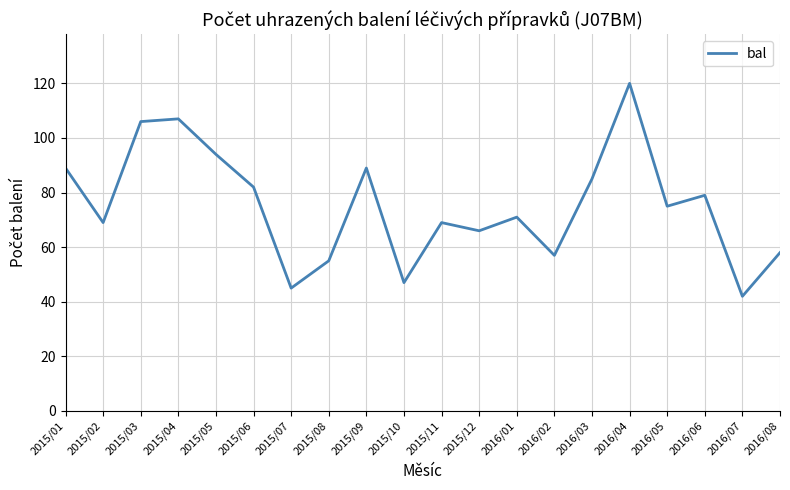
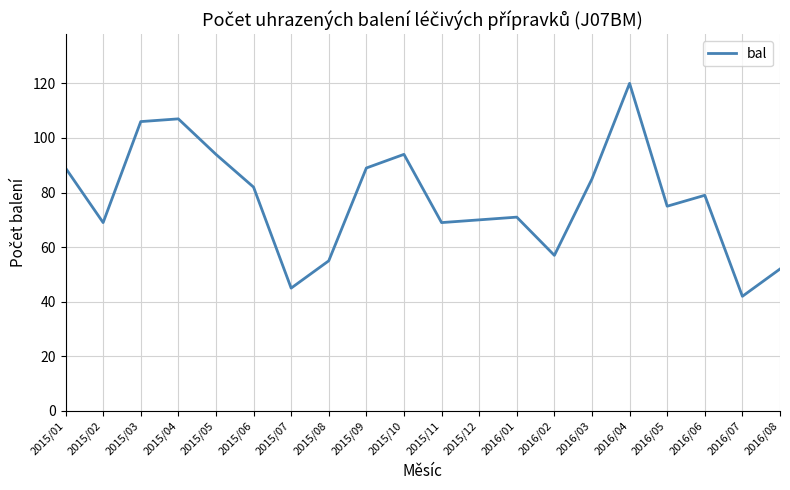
2015/10: 47 -> 94
2015/12: 66 -> 70
2016/08: 58 -> 52
